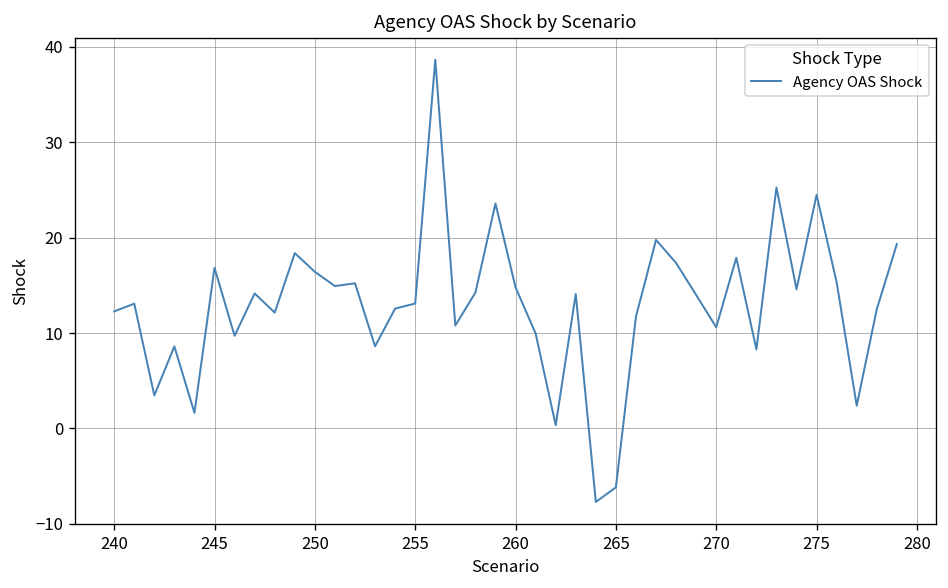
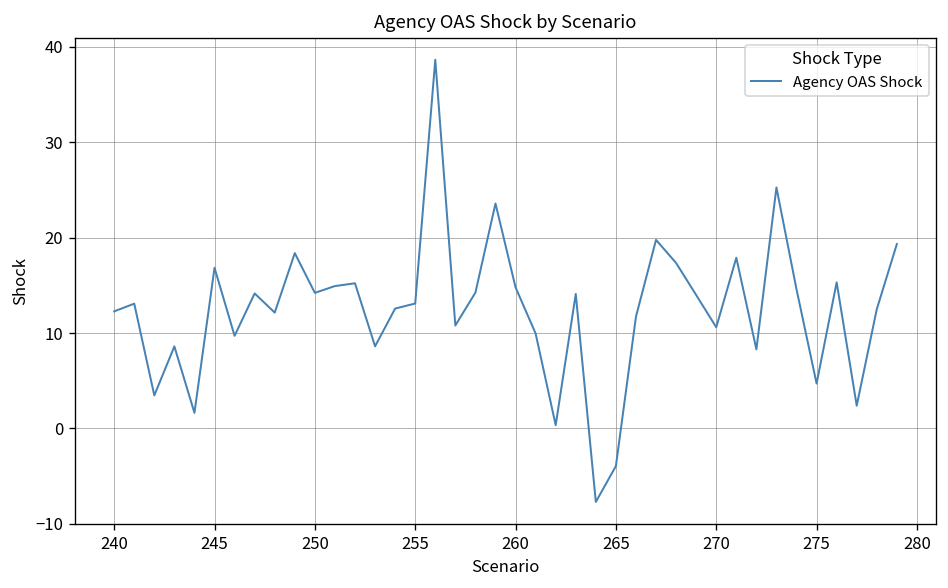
250: 16 -> 14
265: -6 -> -4
275: 24 -> 5
